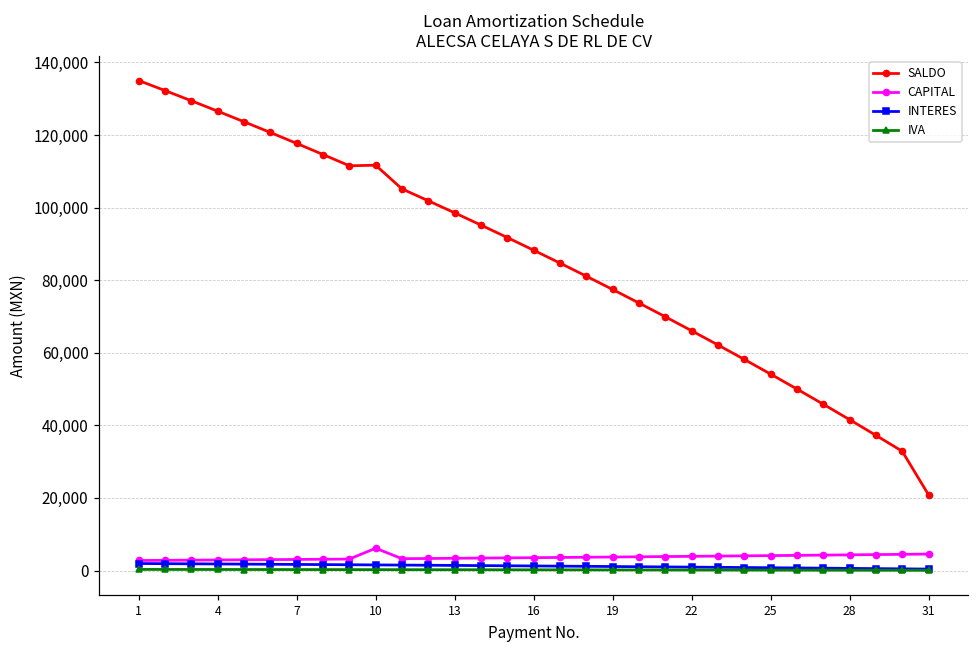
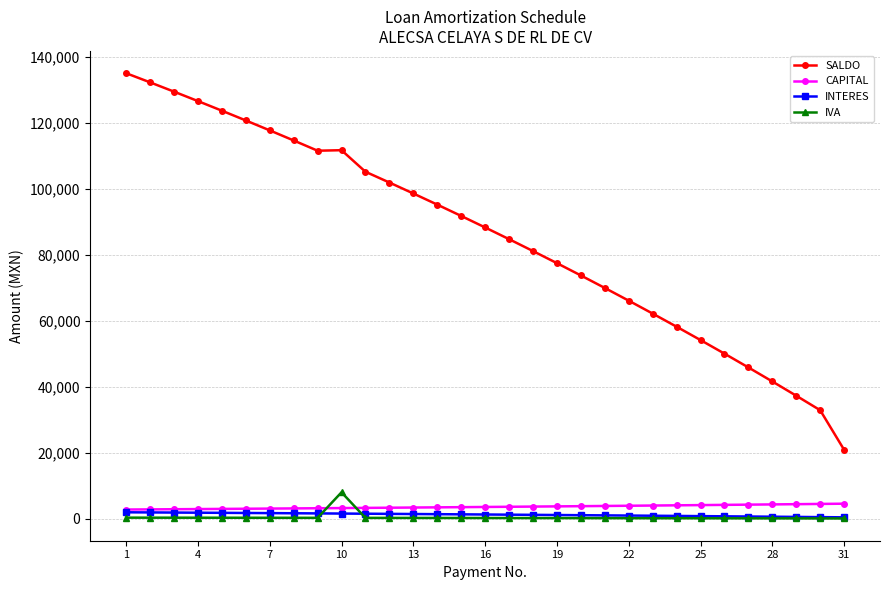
CAPITAL, 10: 6,000 -> 3,000
IVA, 10: 0 -> 8,000
